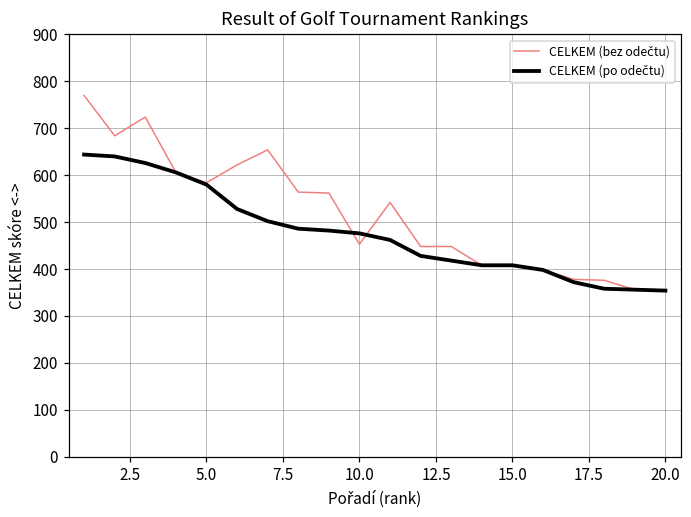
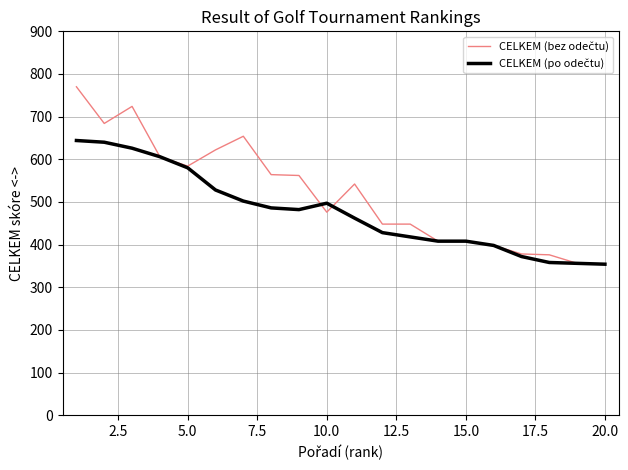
CELKEM (bez odečtu), 10.0: 450 -> 480
CELKEM (po odečtu), 10.0: 480 -> 500
